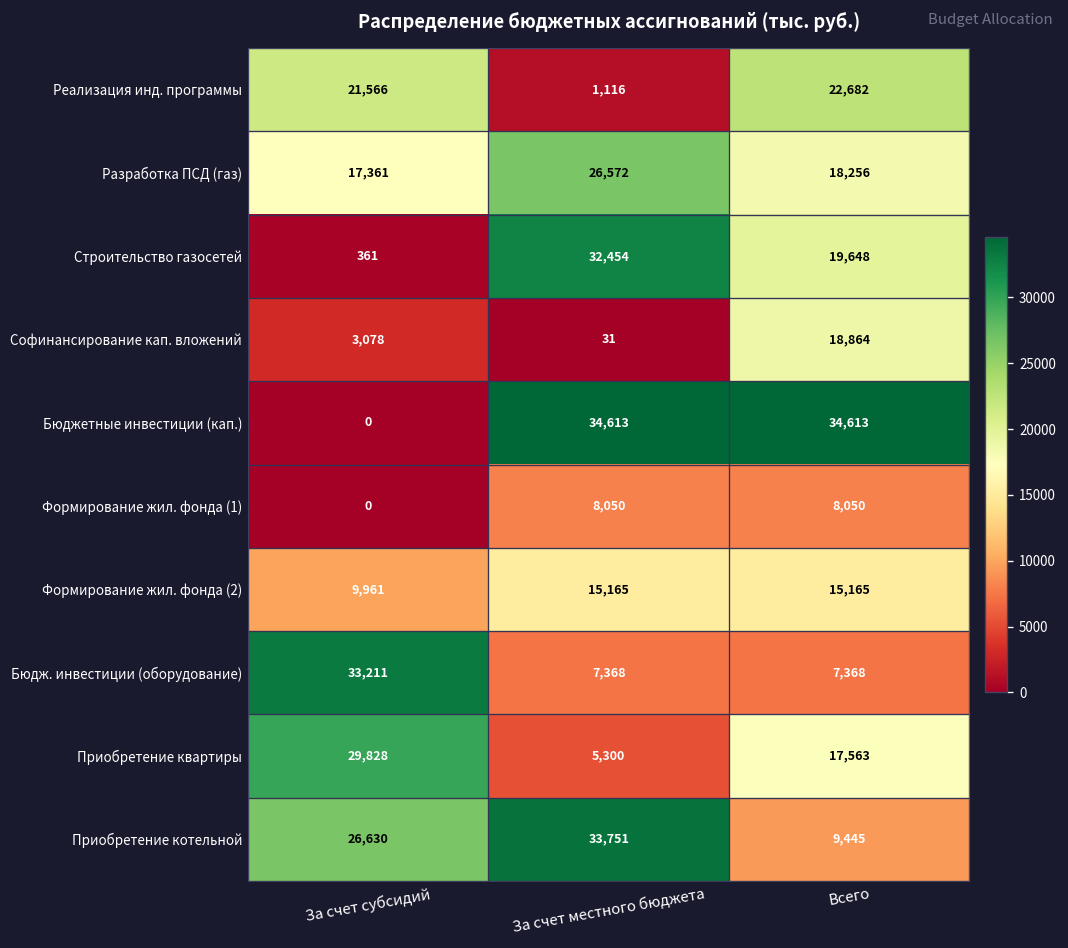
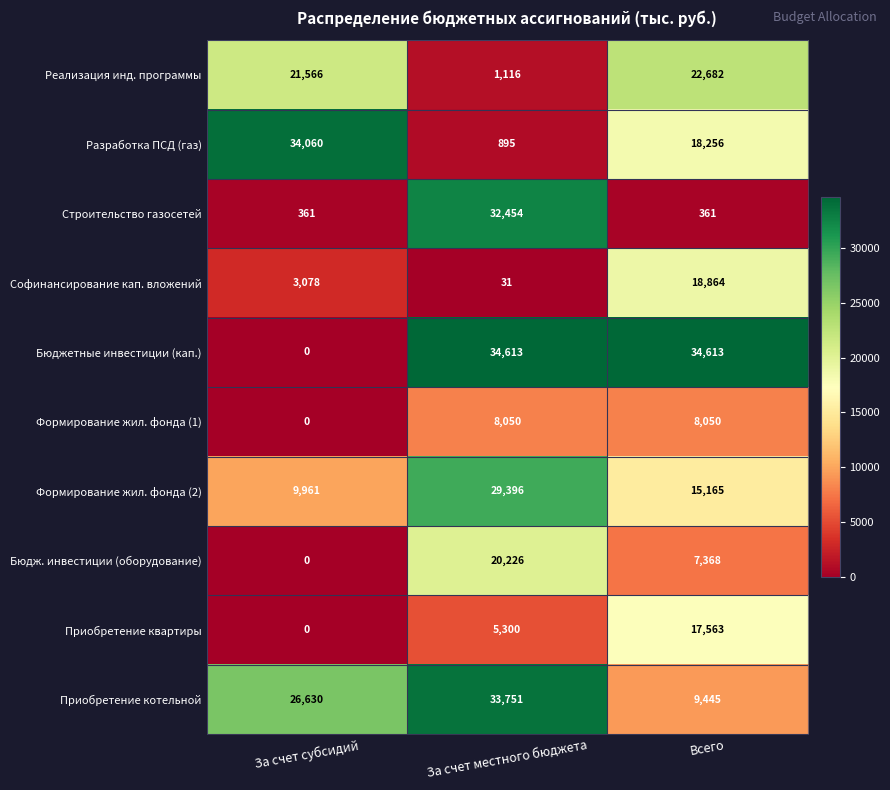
Разработка ПСД (газ), За счет субсидий: 17,361 -> 34,060
Разработка ПСД (газ), За счет местного бюджета: 26,572 -> 895
Строительство газосетей, Всего: 19,648 -> 361
Формирование жил. фонда (2), За счет местного бюджета: 15,165 -> 29,396
Бюдж. инвестиции (оборудование), За счет субсидий: 33,211 -> 0
Бюдж. инвестиции (оборудование), За счет местного бюджета: 7,368 -> 20,226
Приобретение квартиры, За счет субсидий: 29,828 -> 0
